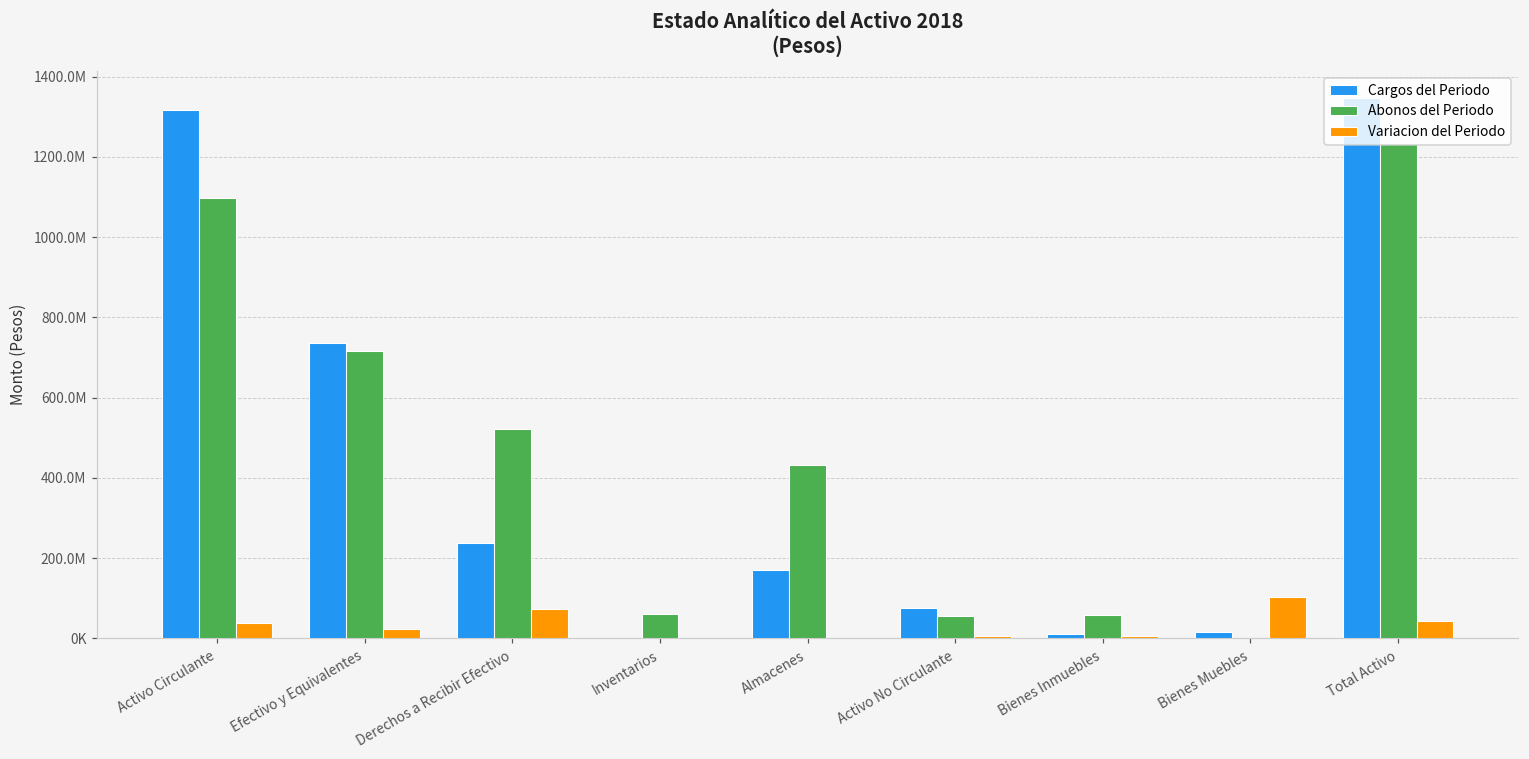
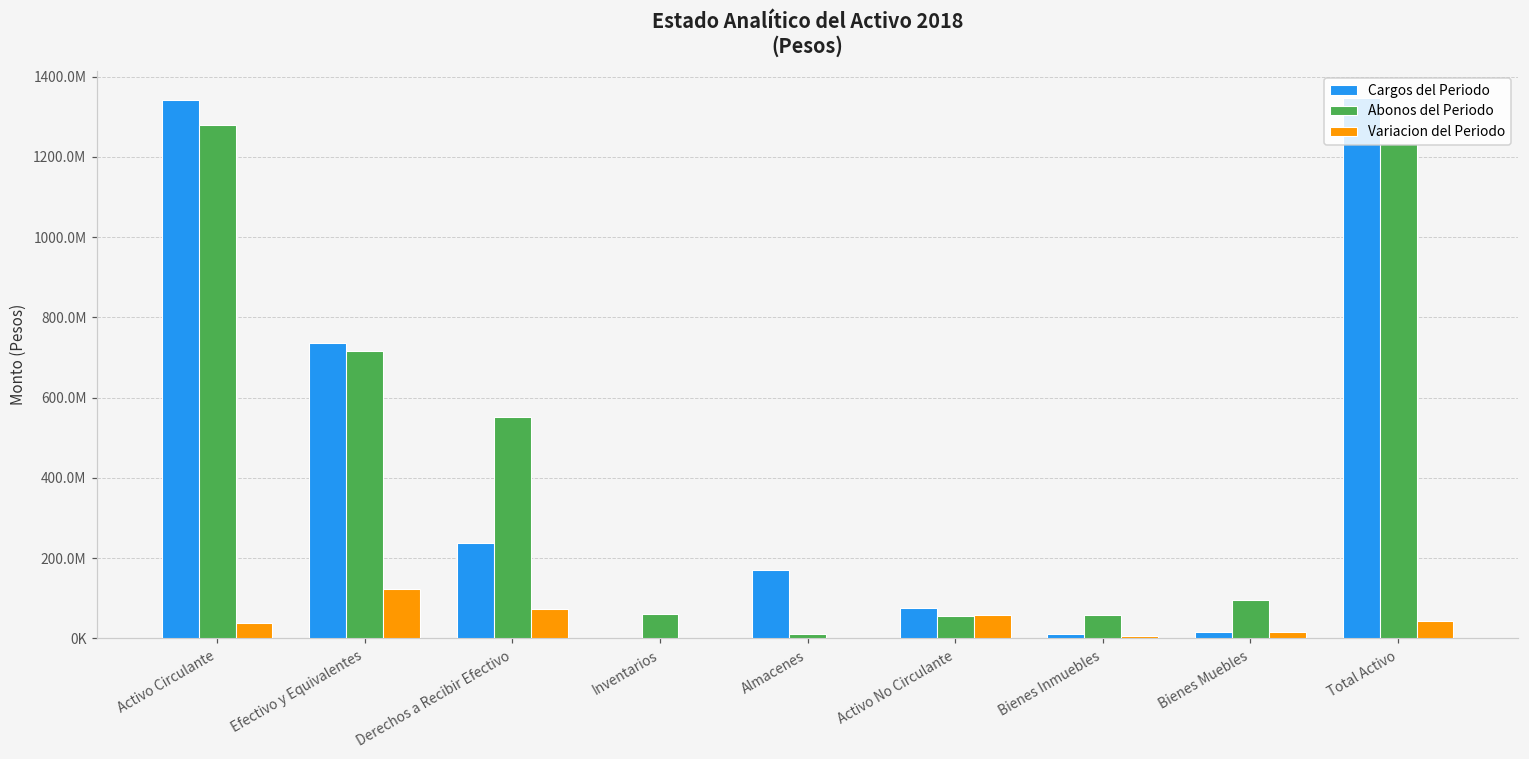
Cargos del Periodo, Activo Circulante: 1320000000 -> 1340000000
Abonos del Periodo, Activo Circulante: 1100000000 -> 1280000000
Variacion del Periodo, Efectivo y Equivalentes: 20000000 -> 120000000
Abonos del Periodo, Derechos a Recibir Efectivo: 520000000 -> 550000000
Abonos del Periodo, Almacenes: 430000000 -> 10000000
Variacion del Periodo, Activo No Circulante: 10000000 -> 60000000
Abonos del Periodo, Bienes Muebles: 0 -> 90000000
Variacion del Periodo, Bienes Muebles: 100000000 -> 20000000
